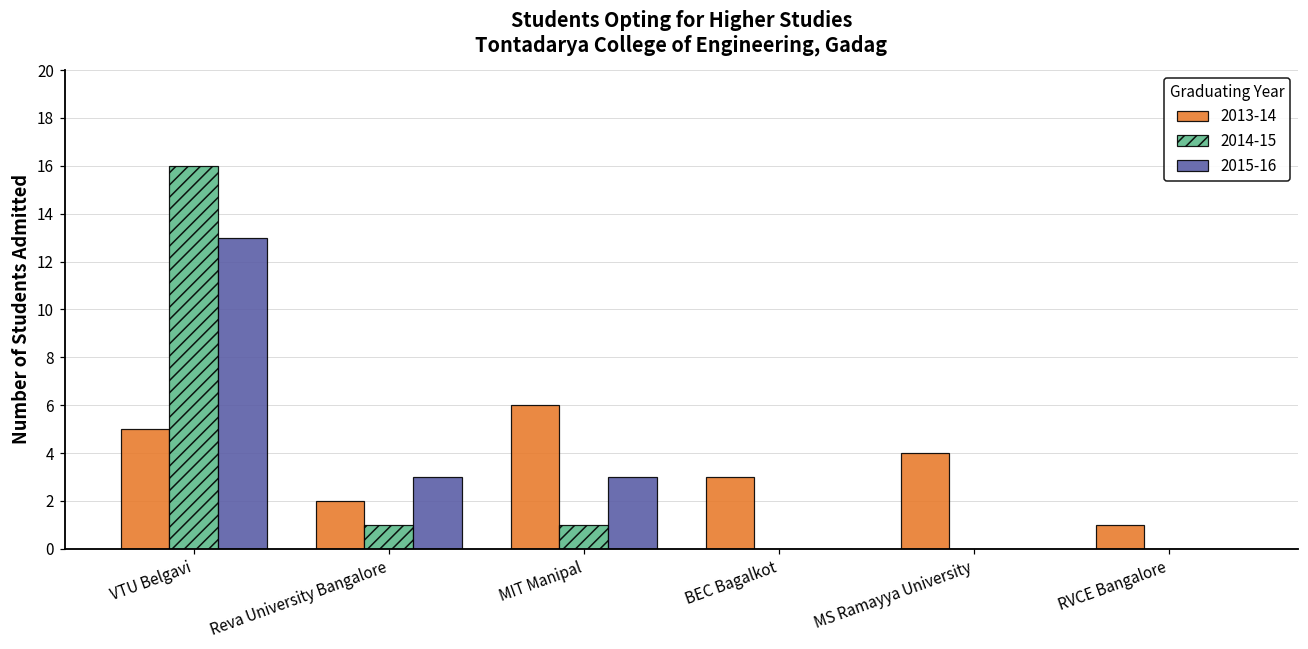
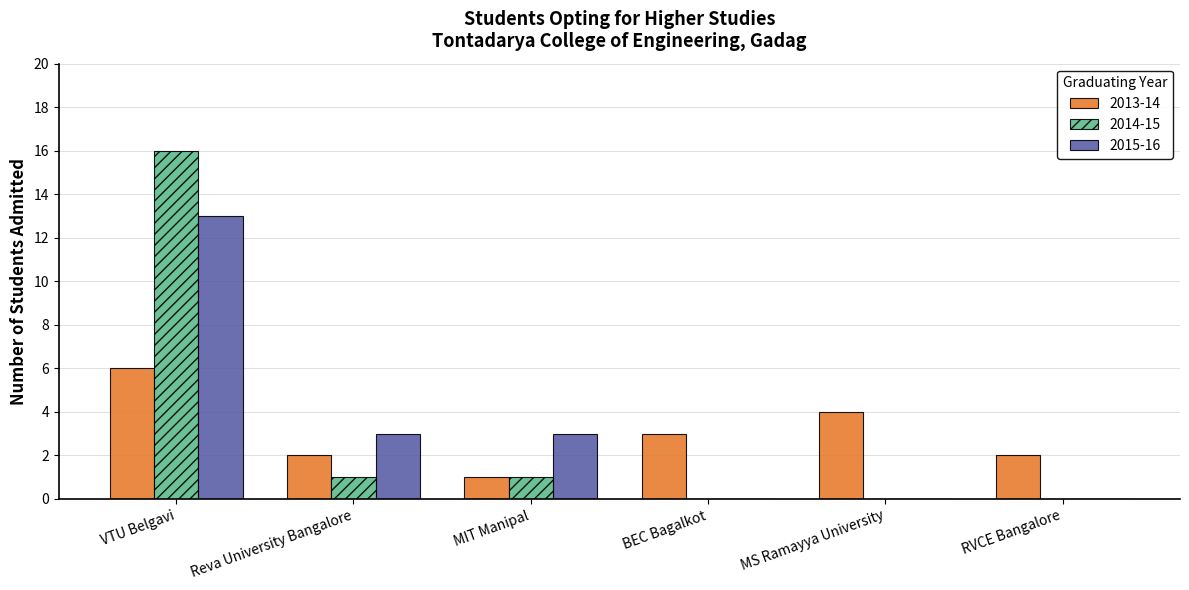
2013-14, VTU Belgavi: 5 -> 6
2013-14, MIT Manipal: 6 -> 1
2013-14, RVCE Bangalore: 1 -> 2
